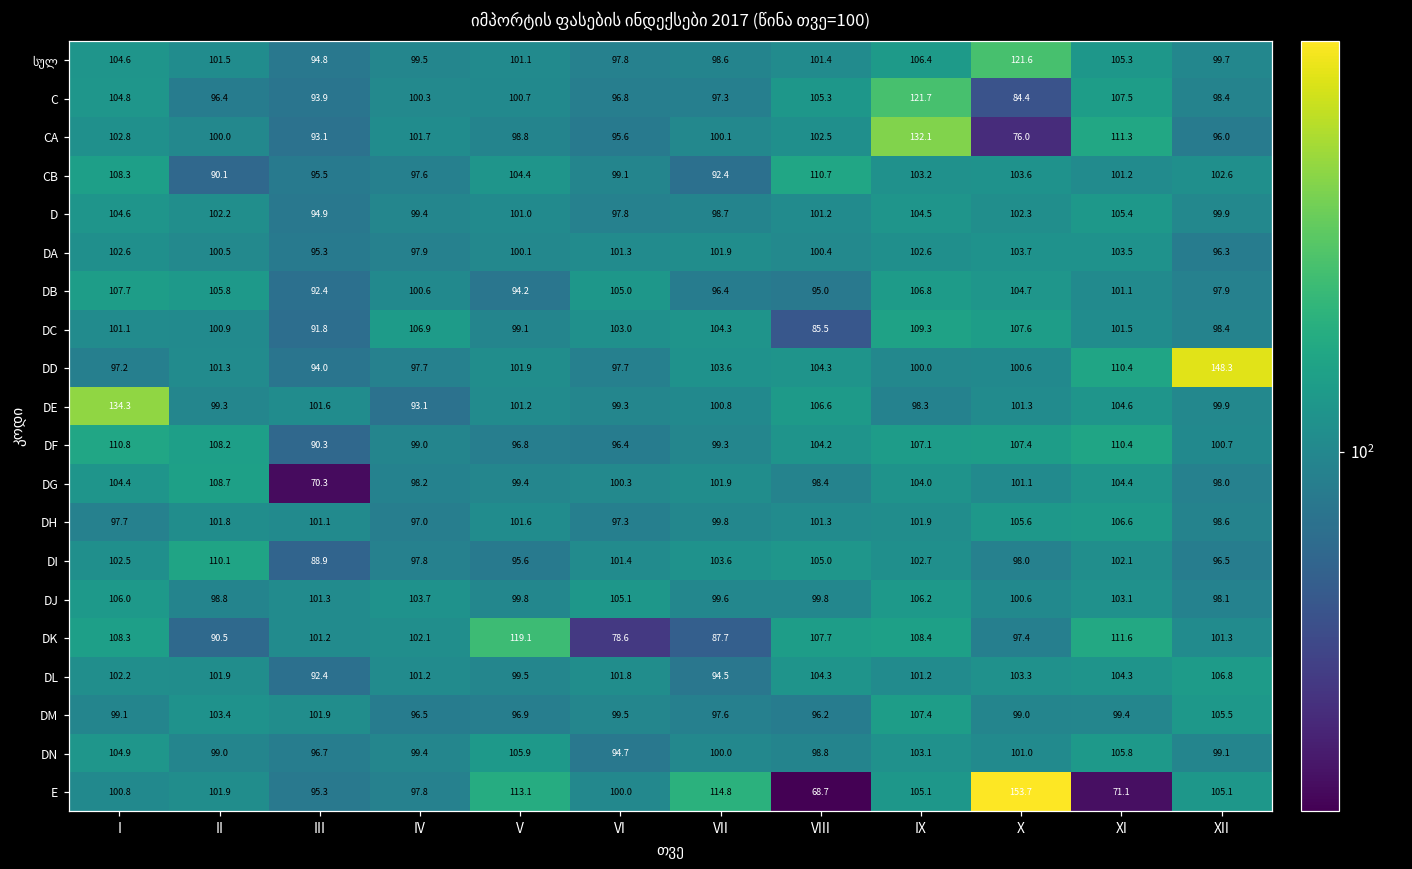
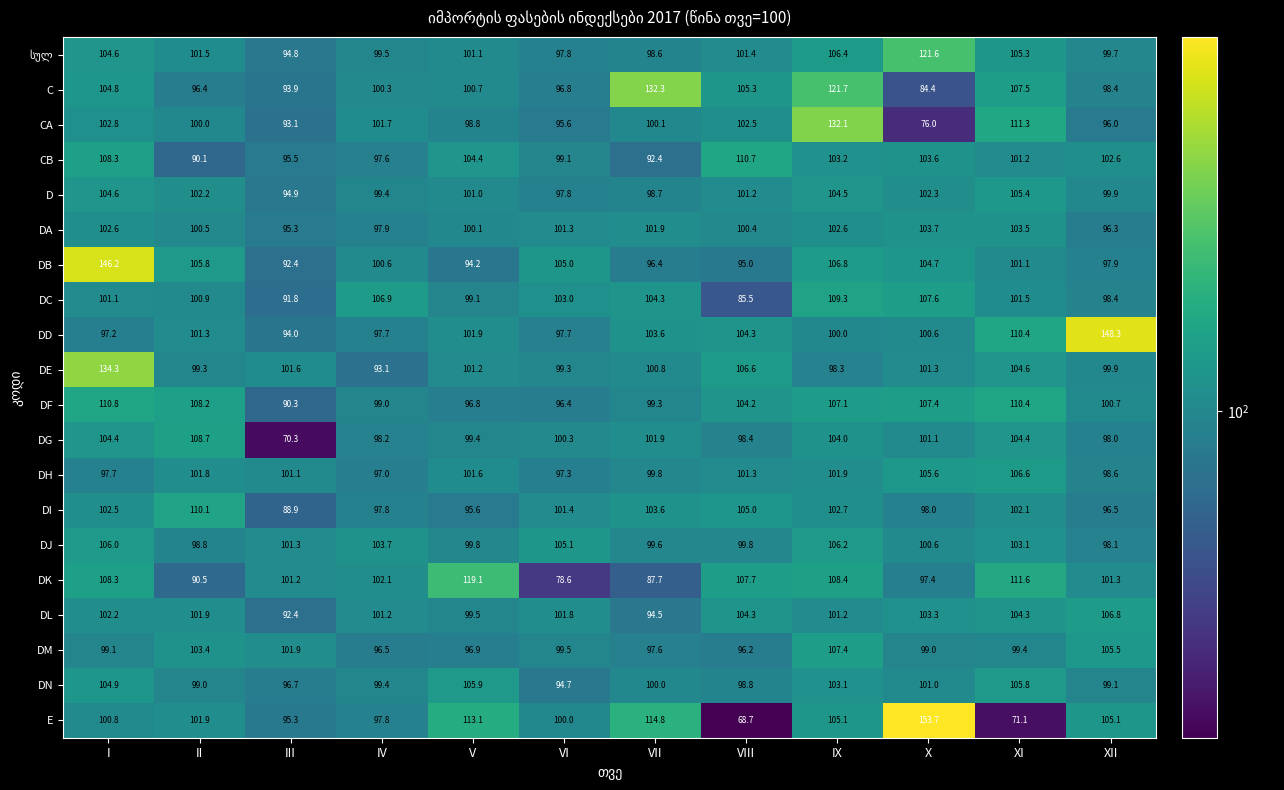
C, VII: 97.3 -> 132.3
DB, I: 107.7 -> 146.2
